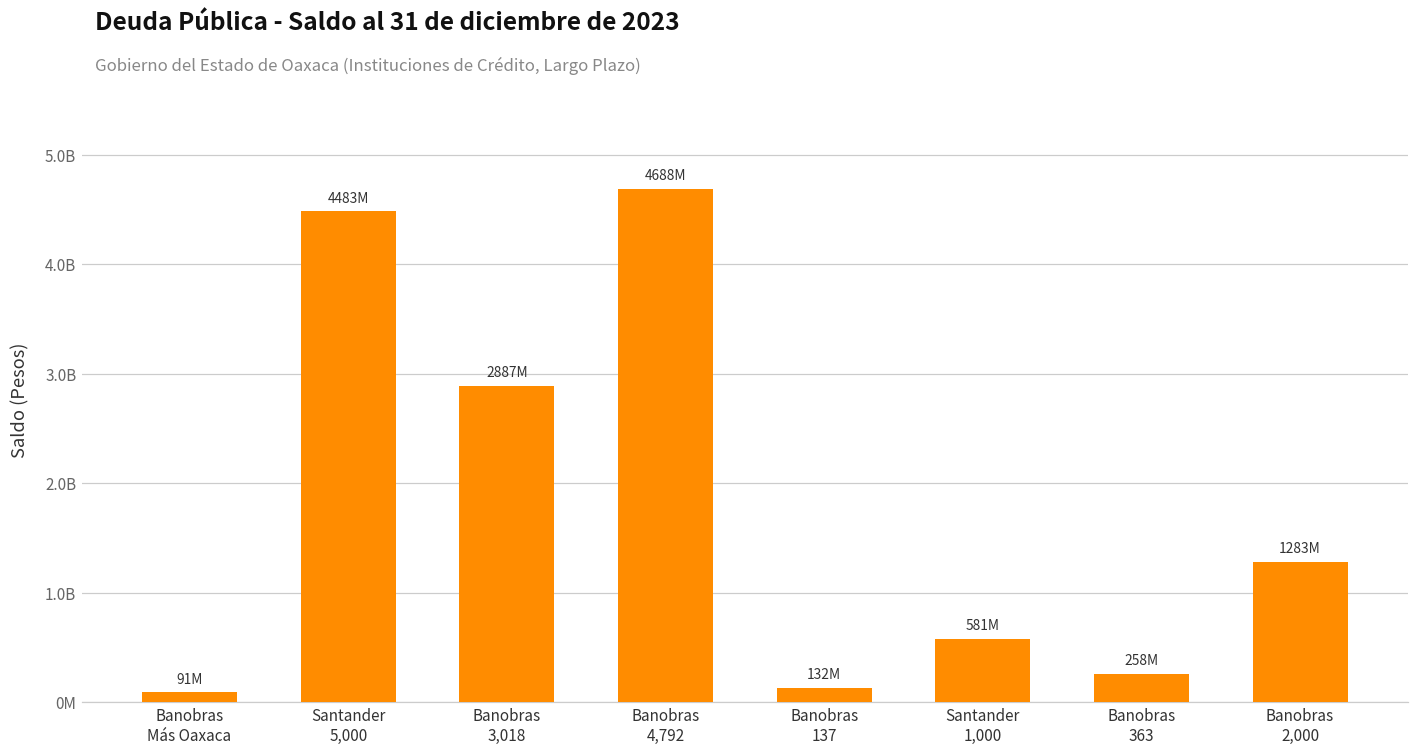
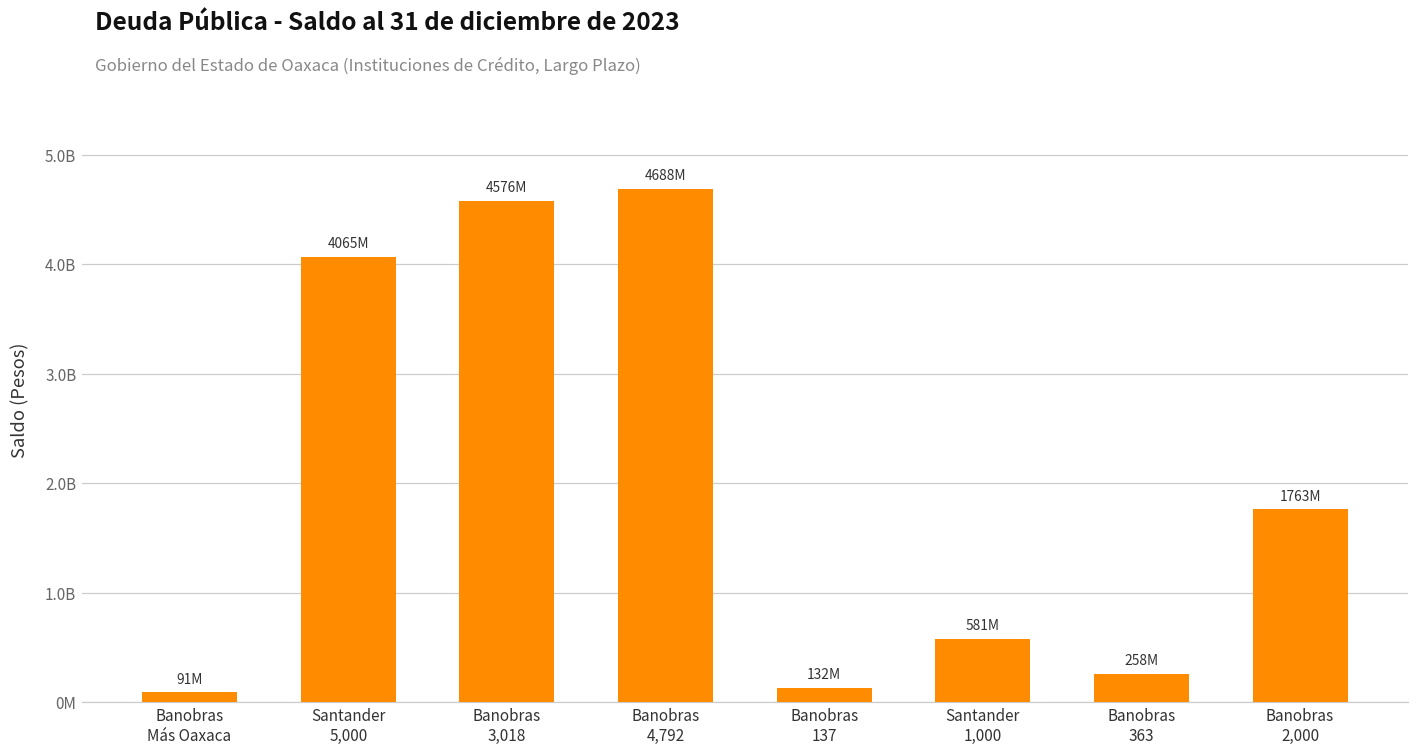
Santander 5,000: 4483M -> 4065M
Banobras 3,018: 2887M -> 4576M
Banobras 2,000: 1283M -> 1763M
